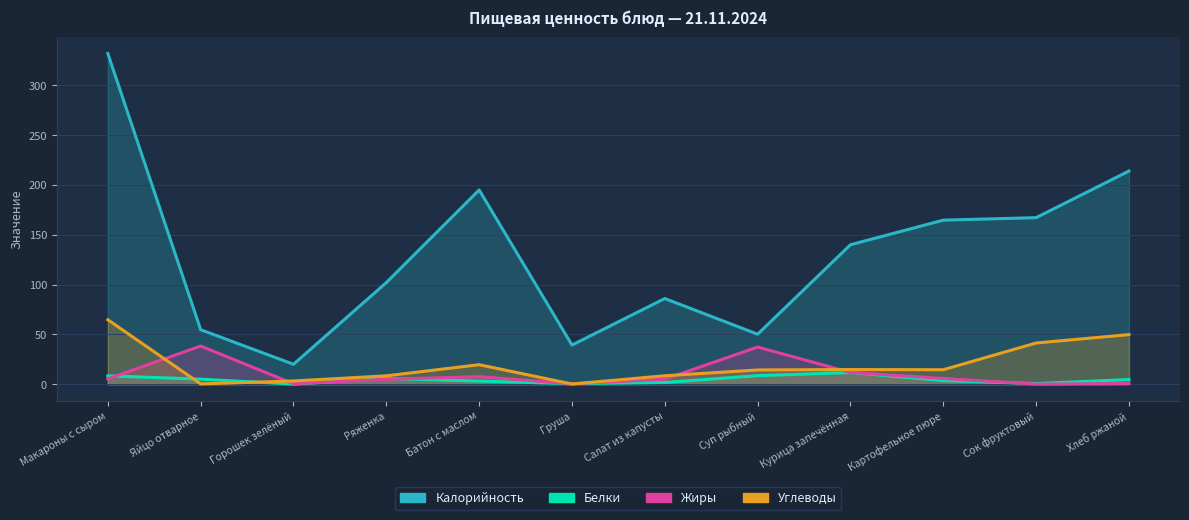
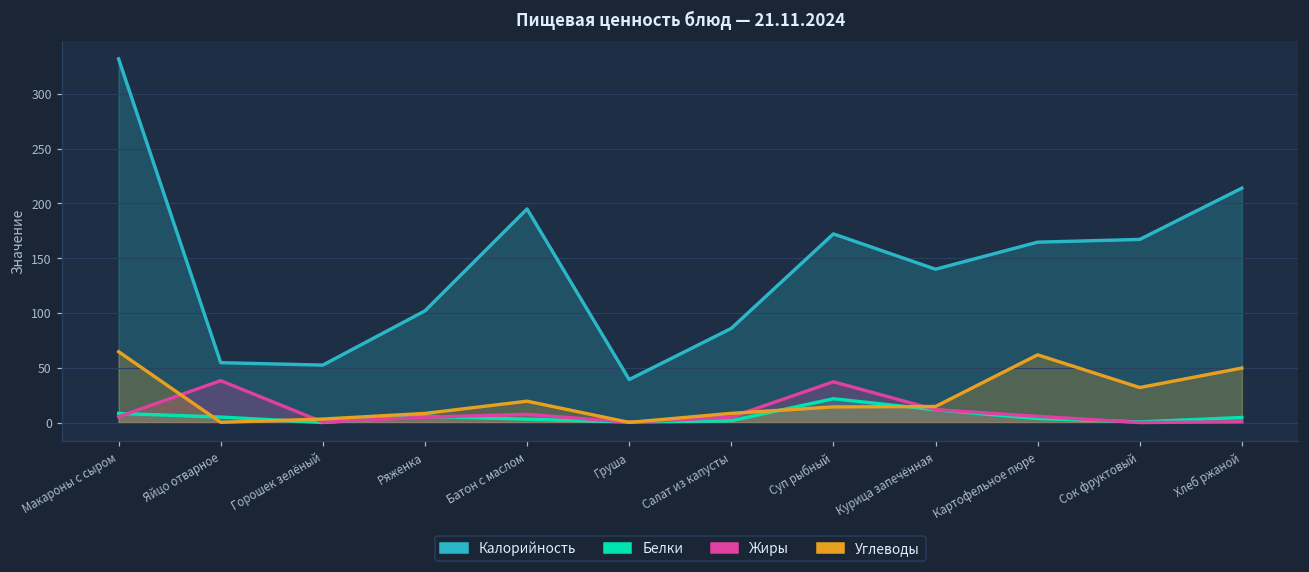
Калорийность, Горошек зелёный: 20 -> 50
Калорийность, Суп рыбный: 50 -> 170
Белки, Суп рыбный: 10 -> 20
Углеводы, Картофельное пюре: 10 -> 60
Углеводы, Сок фруктовый: 40 -> 30
